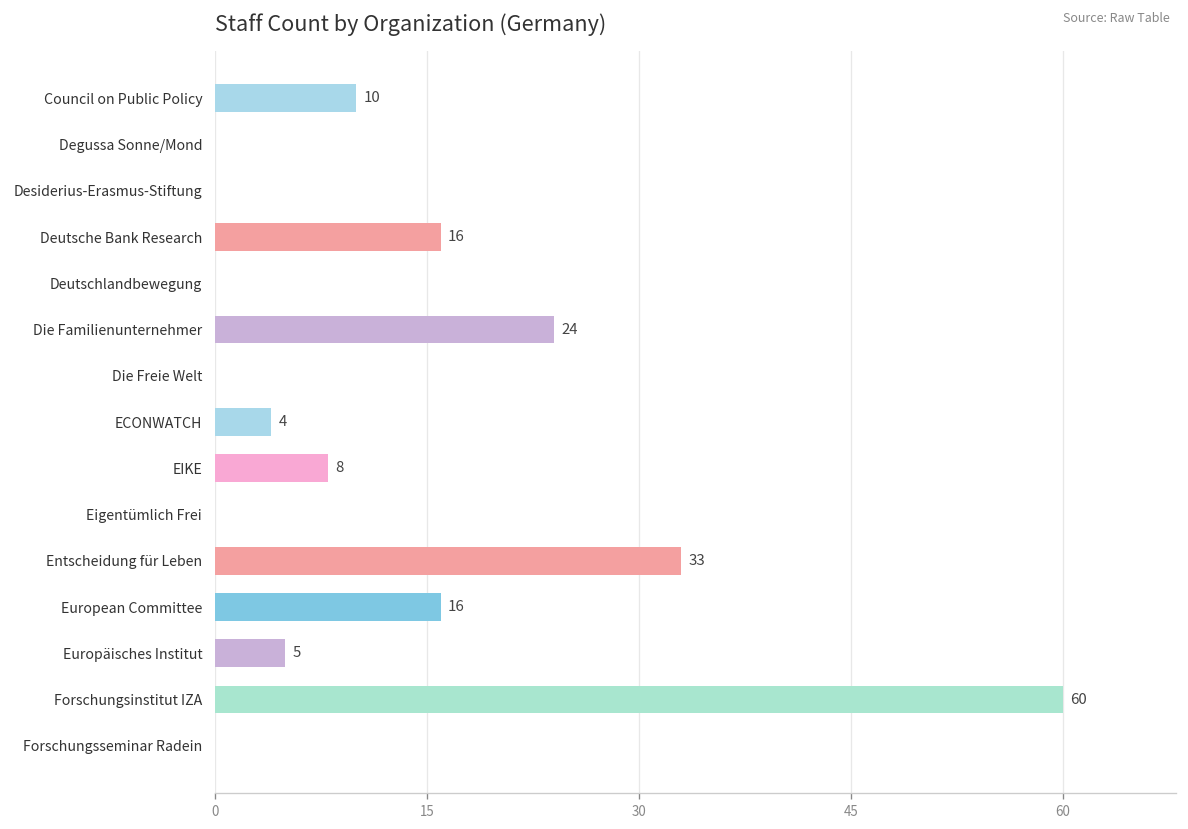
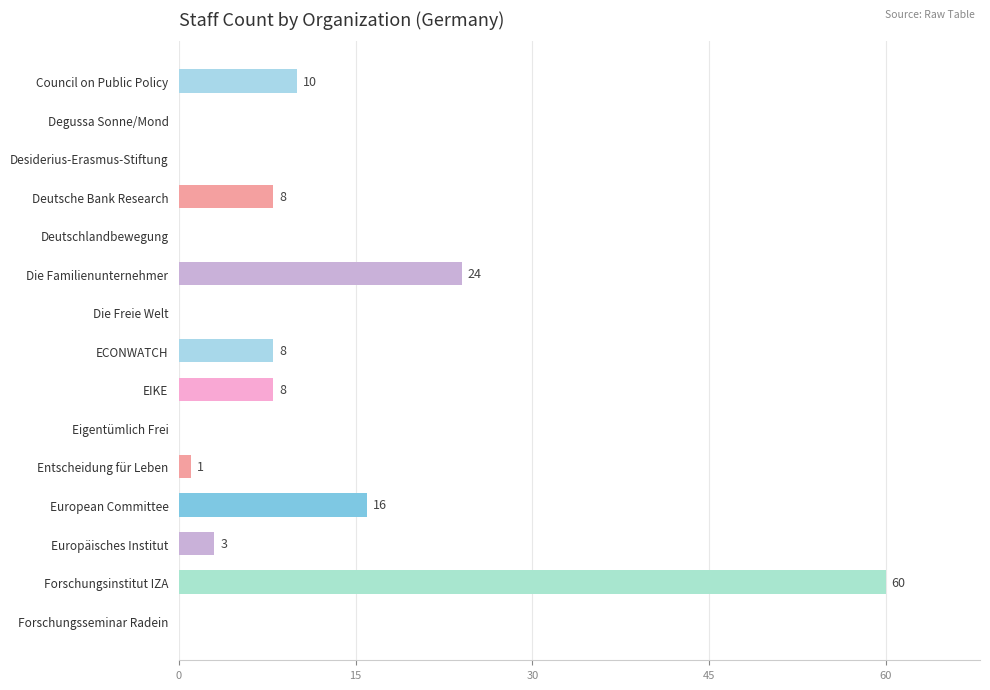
Deutsche Bank Research: 16 -> 8
ECONWATCH: 4 -> 8
Entscheidung für Leben: 33 -> 1
Europäisches Institut: 5 -> 3
